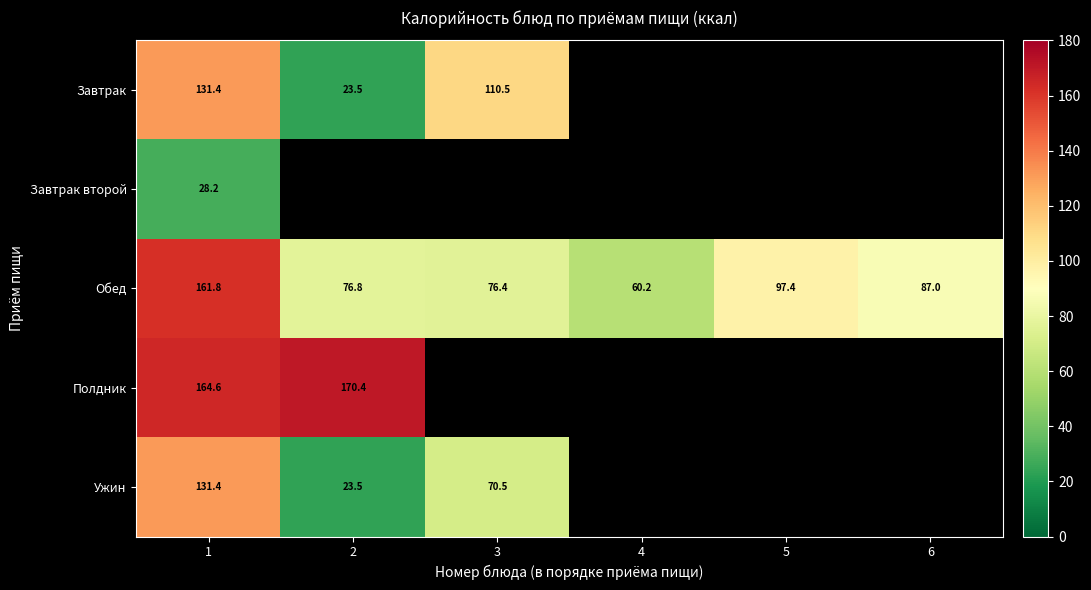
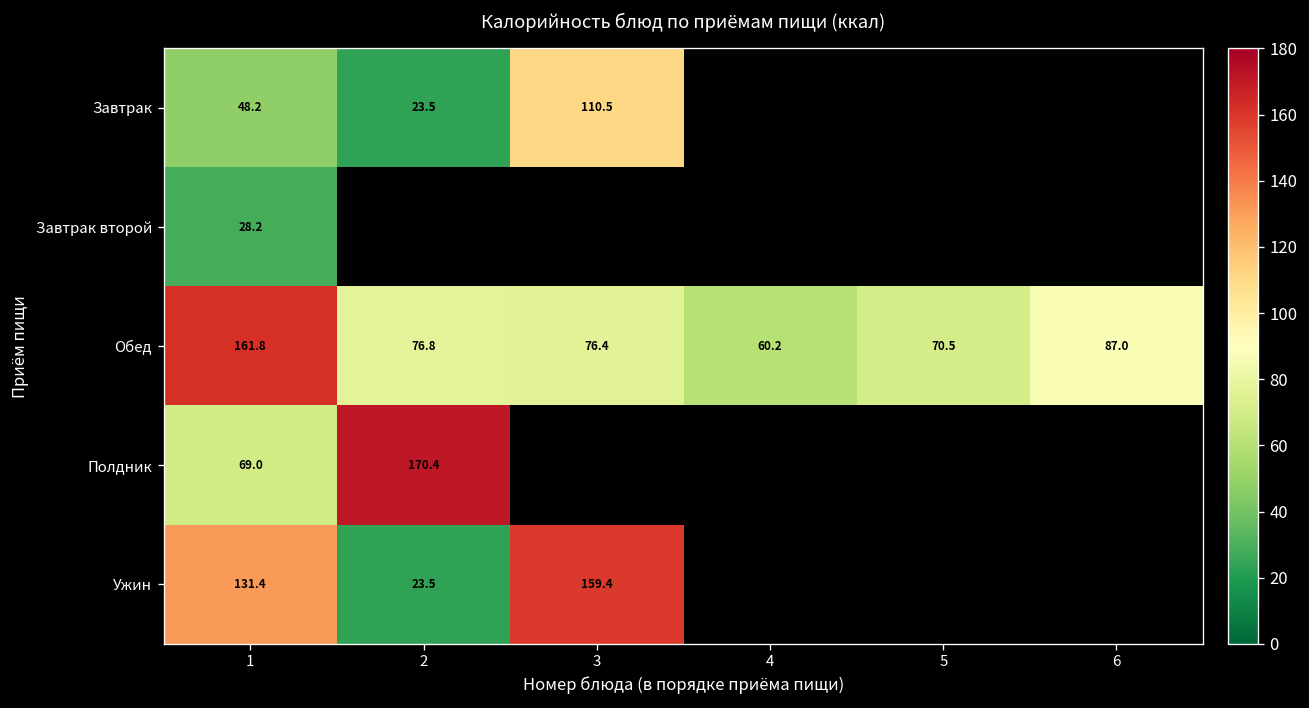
Завтрак, 1: 131.4 -> 48.2
Обед, 5: 97.4 -> 70.5
Полдник, 1: 164.6 -> 69.0
Ужин, 3: 70.5 -> 159.4
